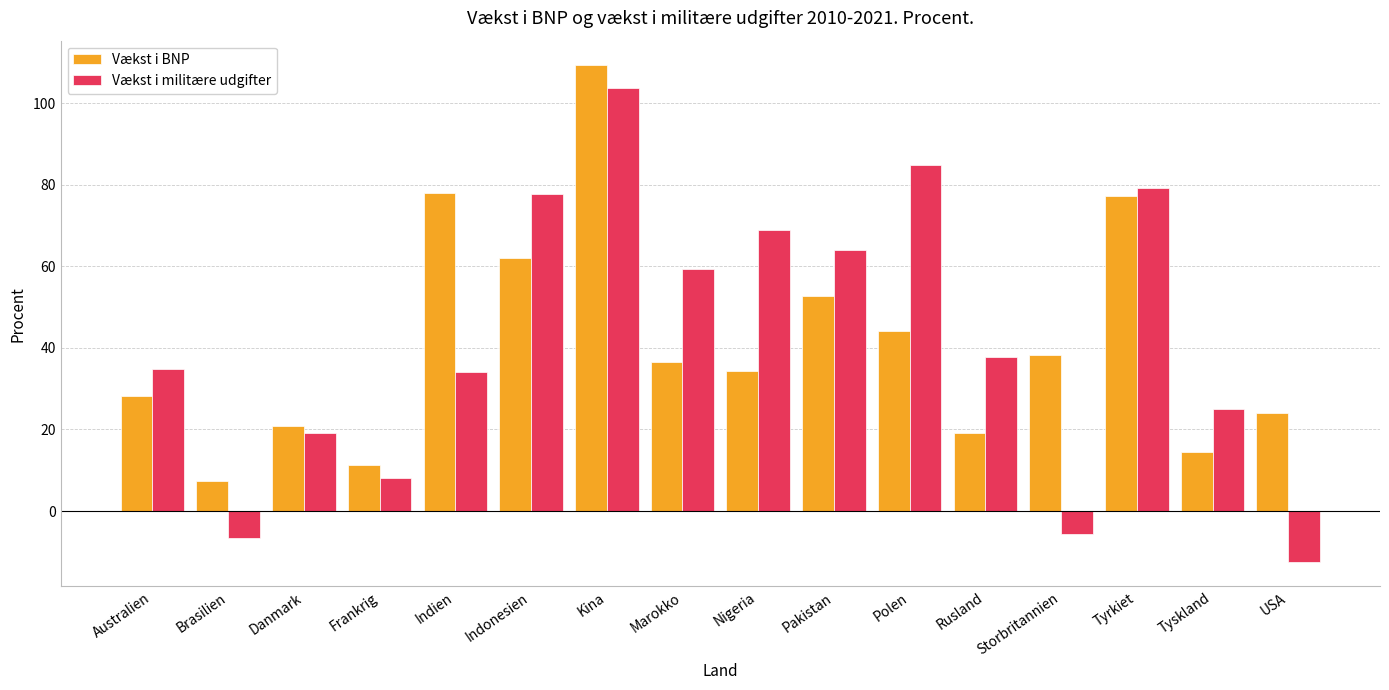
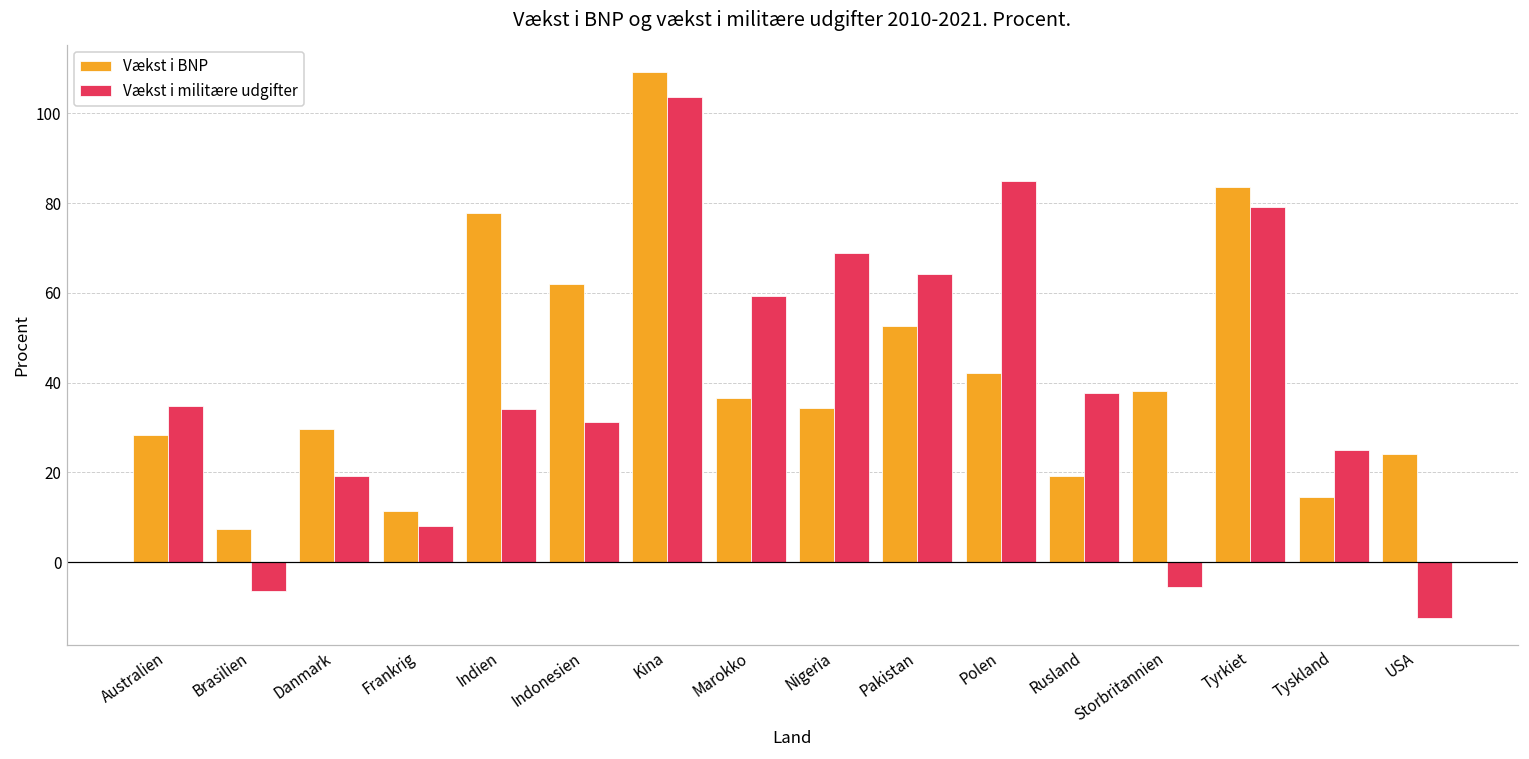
Vækst i BNP, Danmark: 21 -> 30
Vækst i militære udgifter, Indonesien: 78 -> 31
Vækst i BNP, Polen: 44 -> 42
Vækst i BNP, Tyrkiet: 77 -> 84
